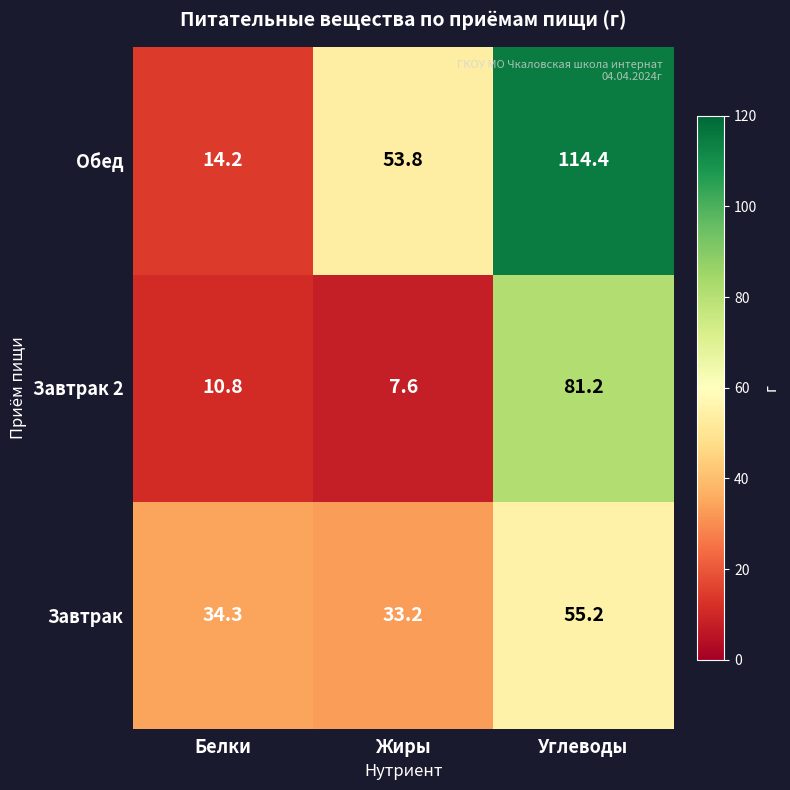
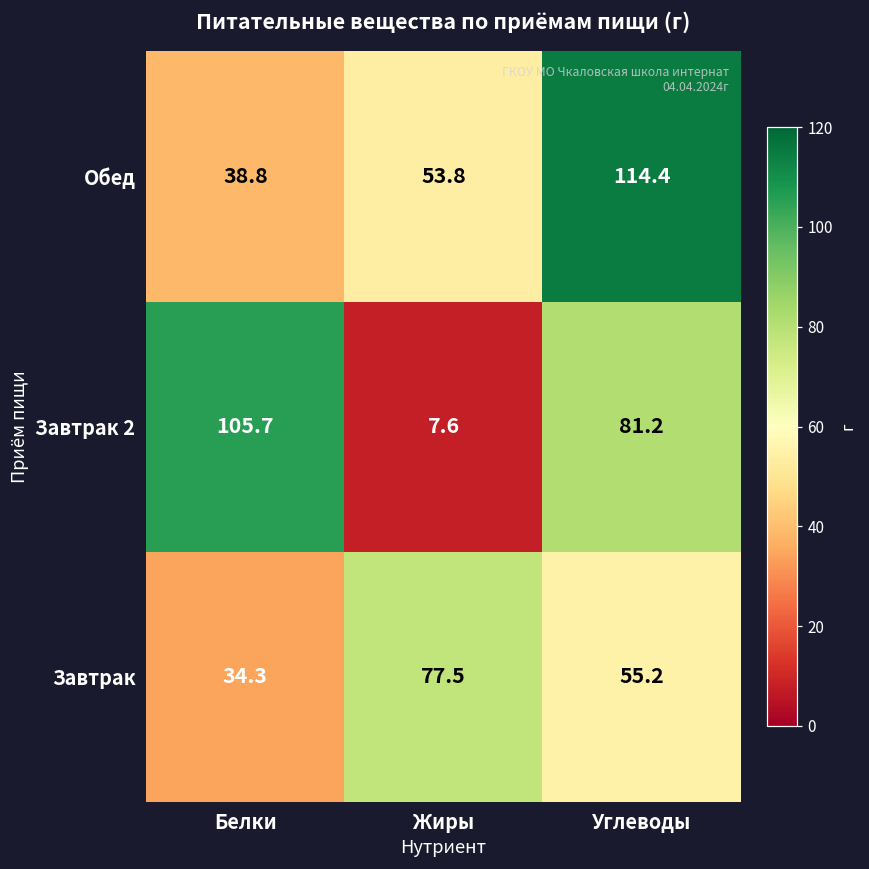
Обед, Белки: 14.2 -> 38.8
Завтрак 2, Белки: 10.8 -> 105.7
Завтрак, Жиры: 33.2 -> 77.5
